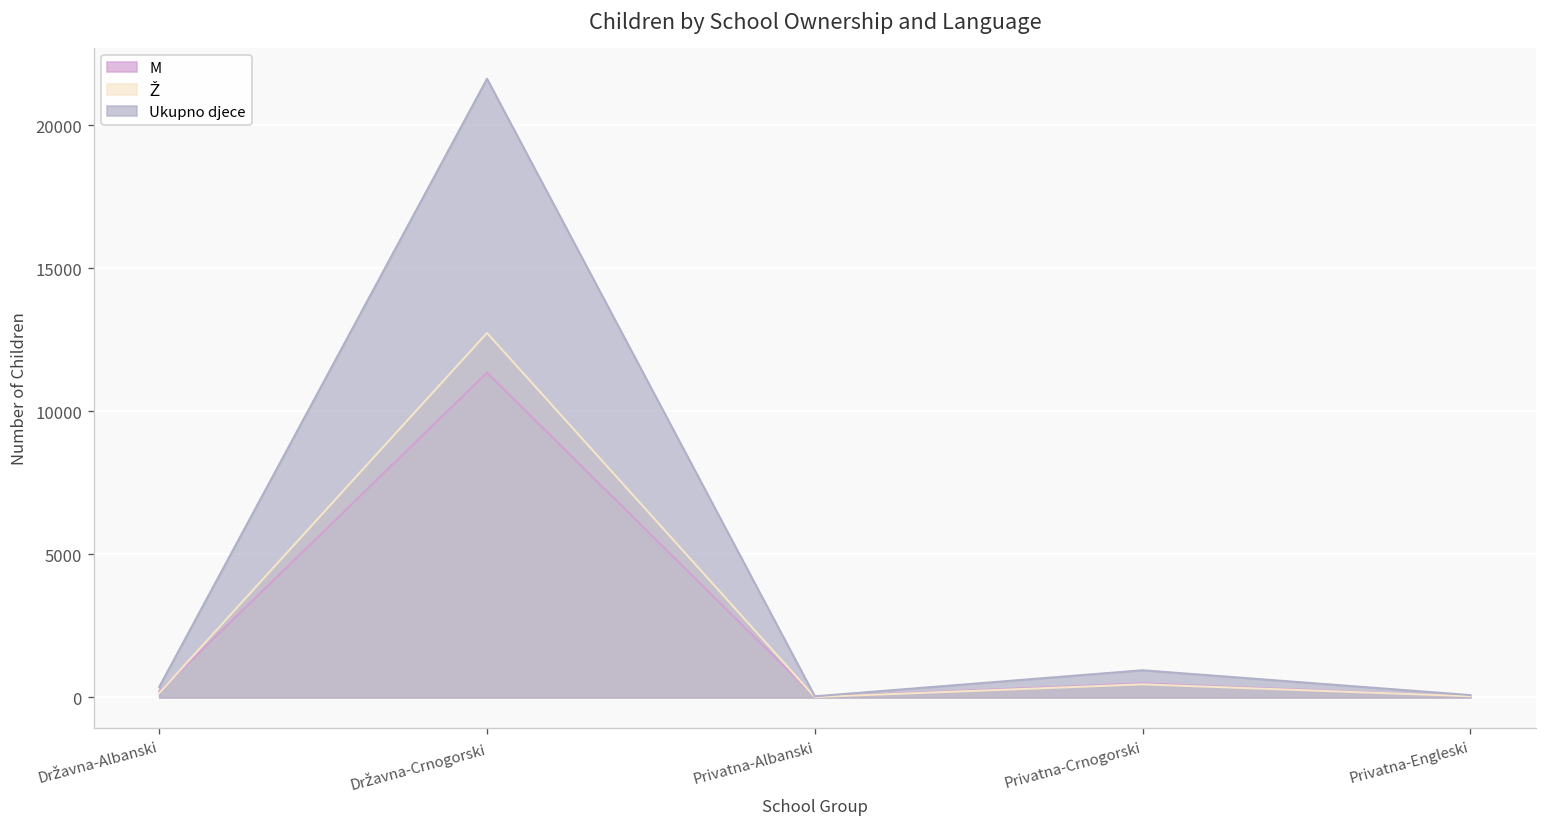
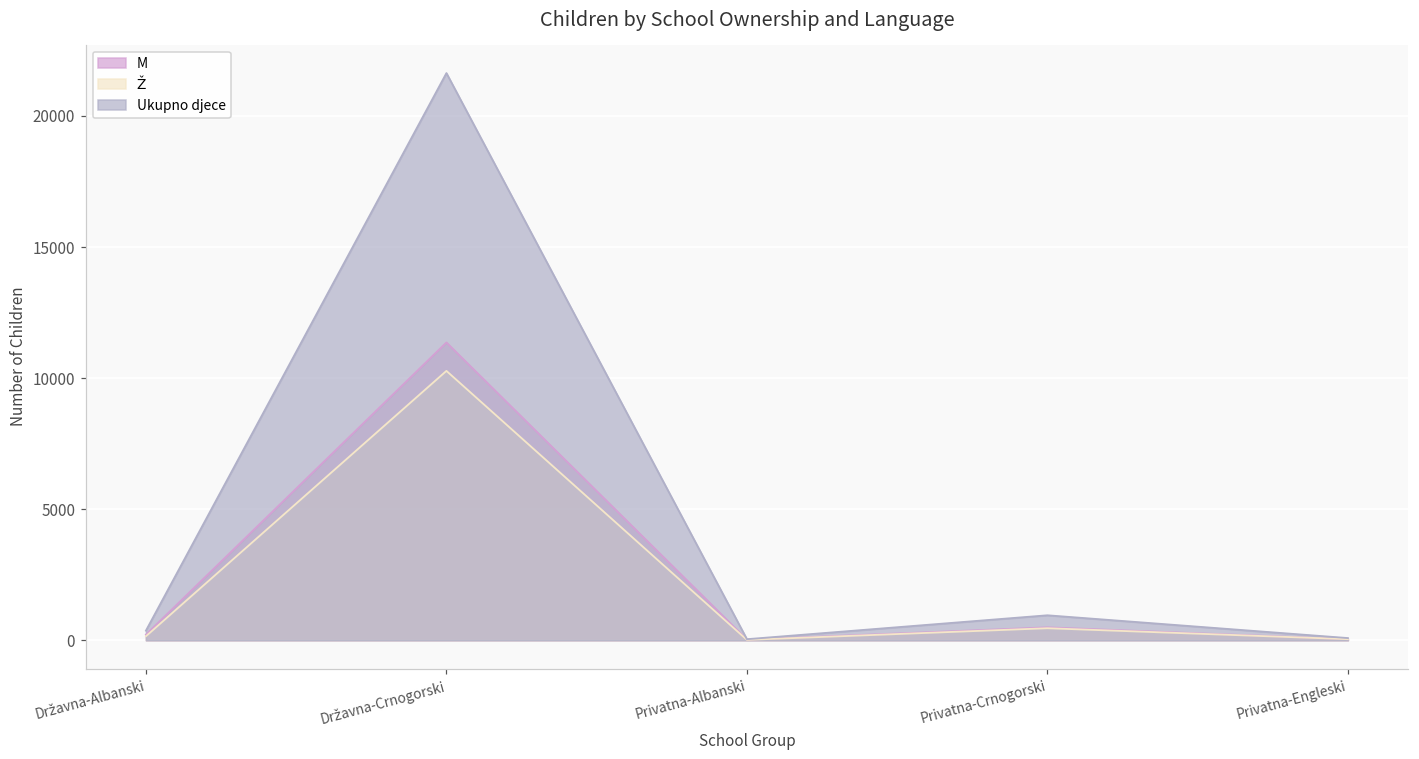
Ž, Državna-Crnogorski: 12700 -> 10300
